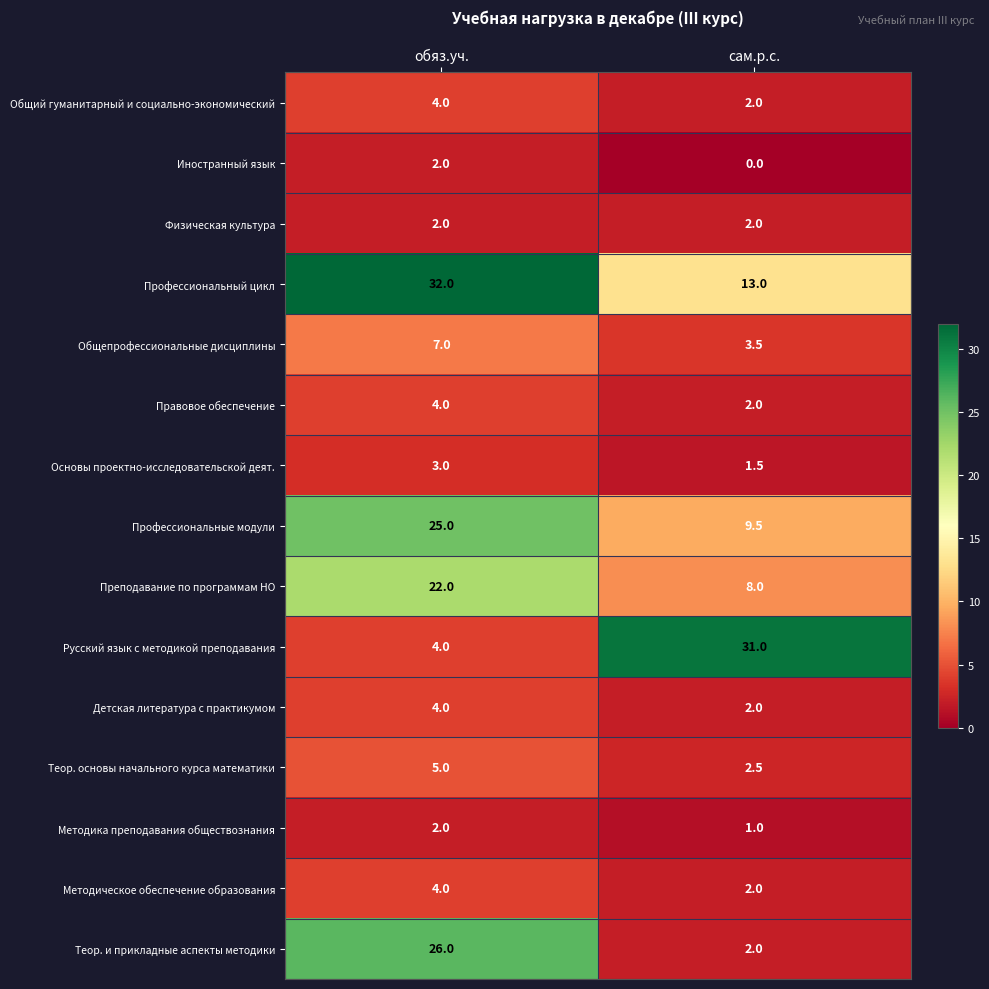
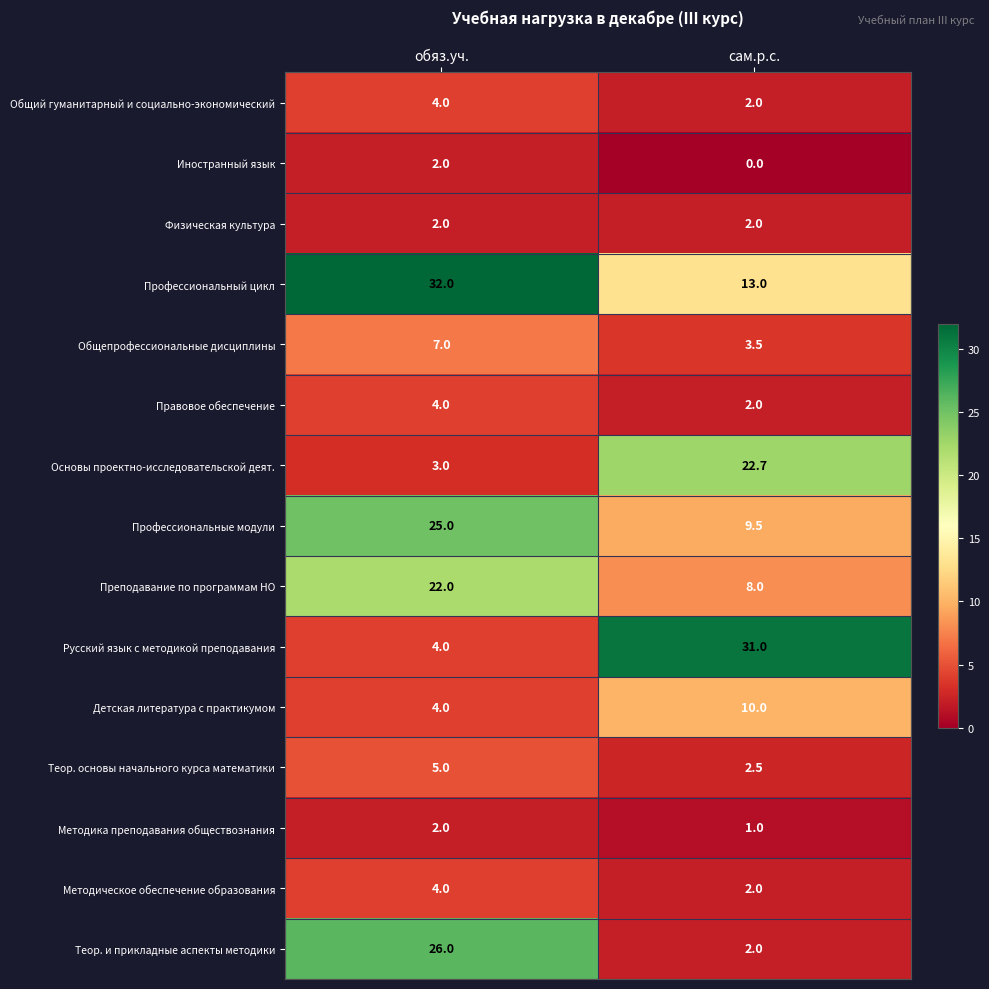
Основы проектно-исследовательской деят., сам.р.с.: 1.5 -> 22.7
Детская литература с практикумом, сам.р.с.: 2.0 -> 10.0
